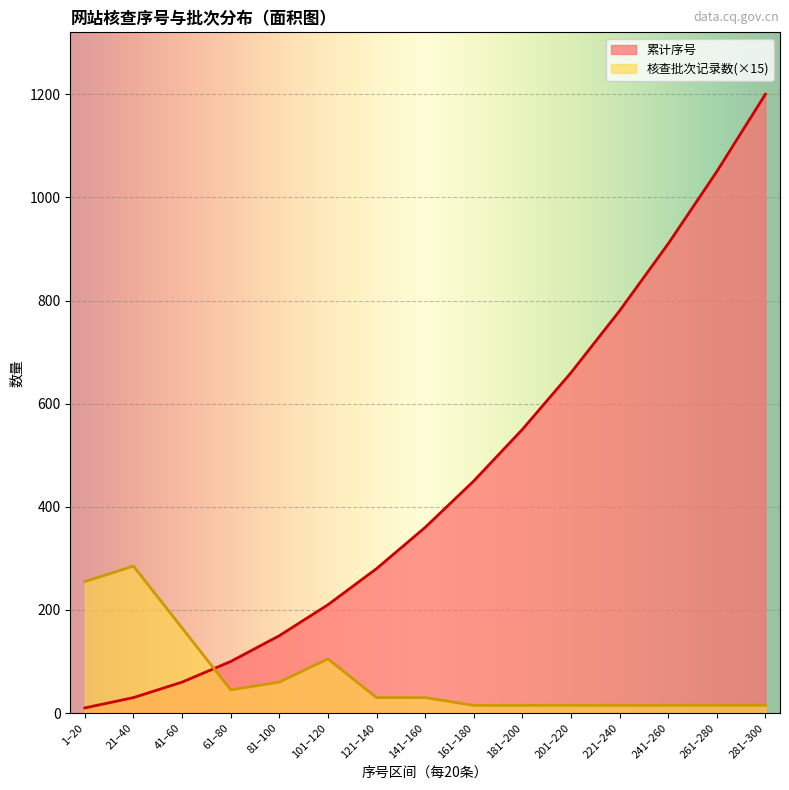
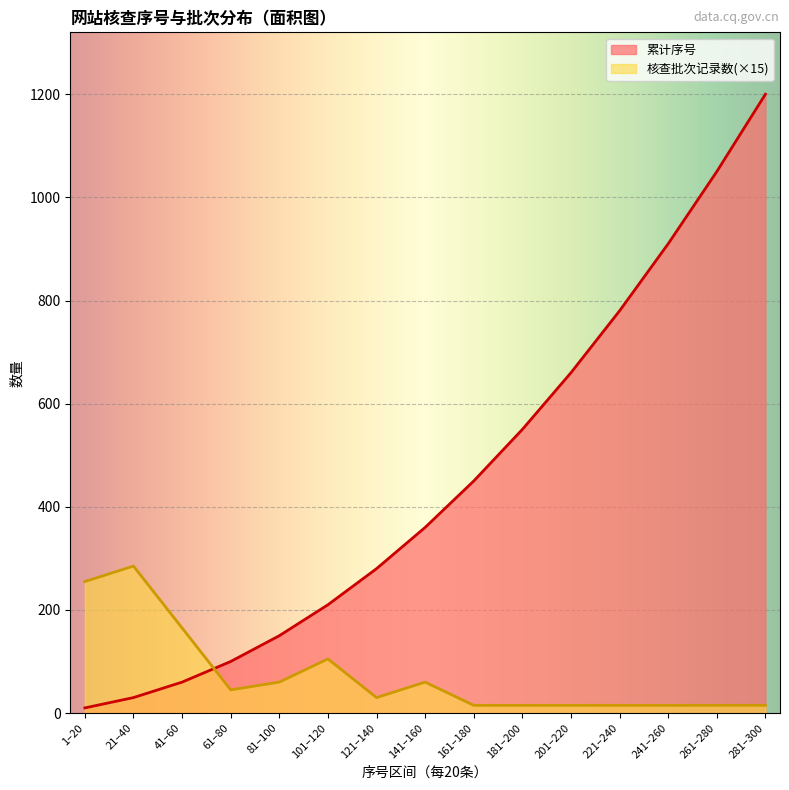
核查批次记录数(×15), 141–160: 30 -> 60
